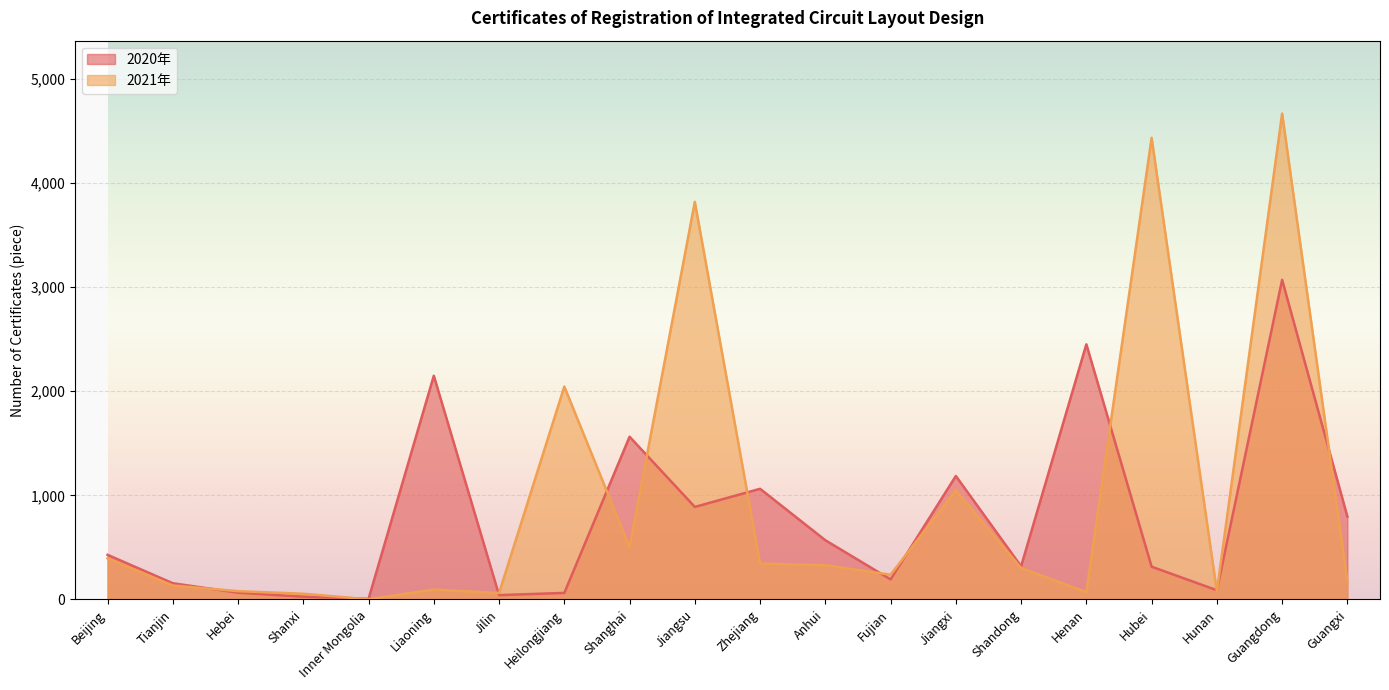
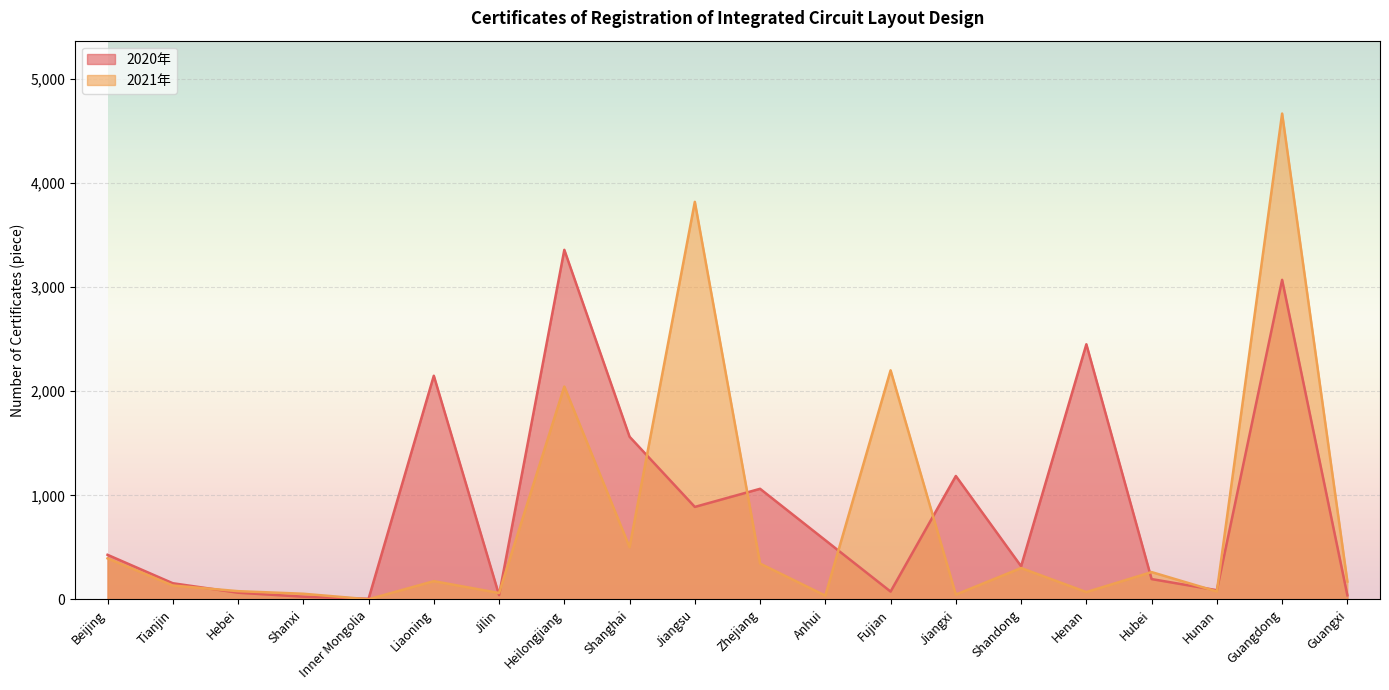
2021年, Liaoning: 100 -> 180
2020年, Heilongjiang: 60 -> 3,360
2021年, Anhui: 330 -> 40
2020年, Fujian: 190 -> 80
2021年, Fujian: 240 -> 2,200
2021年, Jiangxi: 1,050 -> 50
2020年, Hubei: 320 -> 200
2021年, Hubei: 4,430 -> 260
2020年, Guangxi: 800 -> 40
